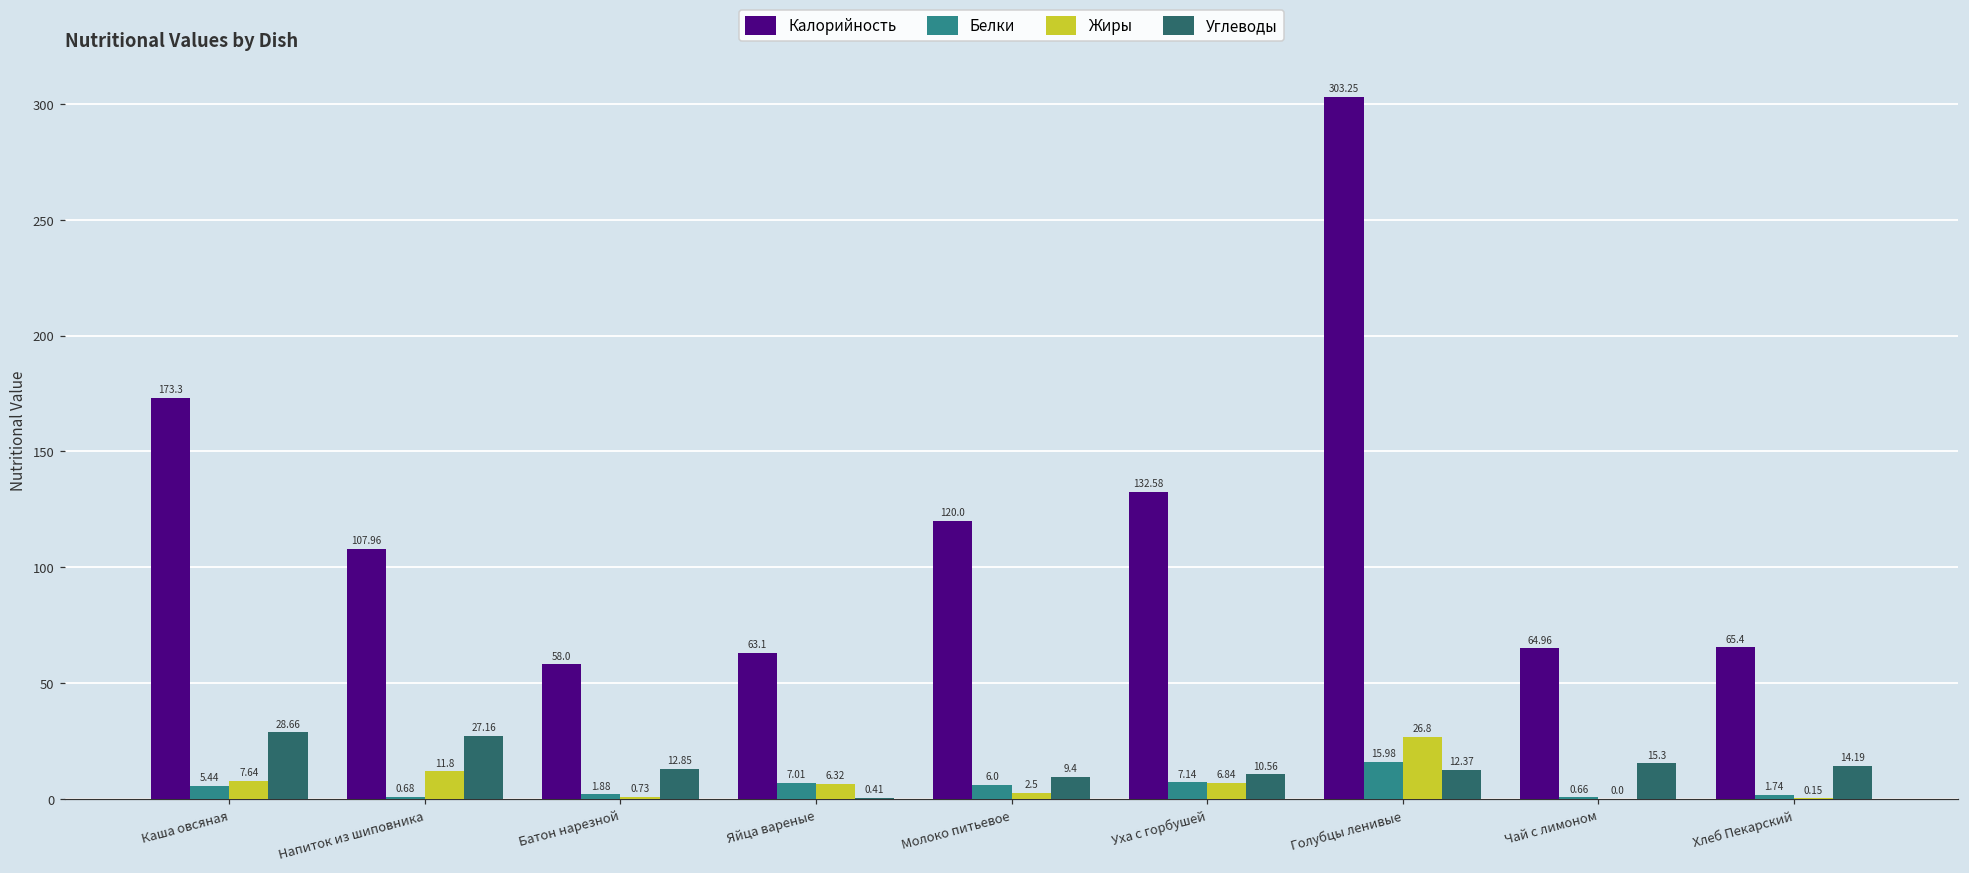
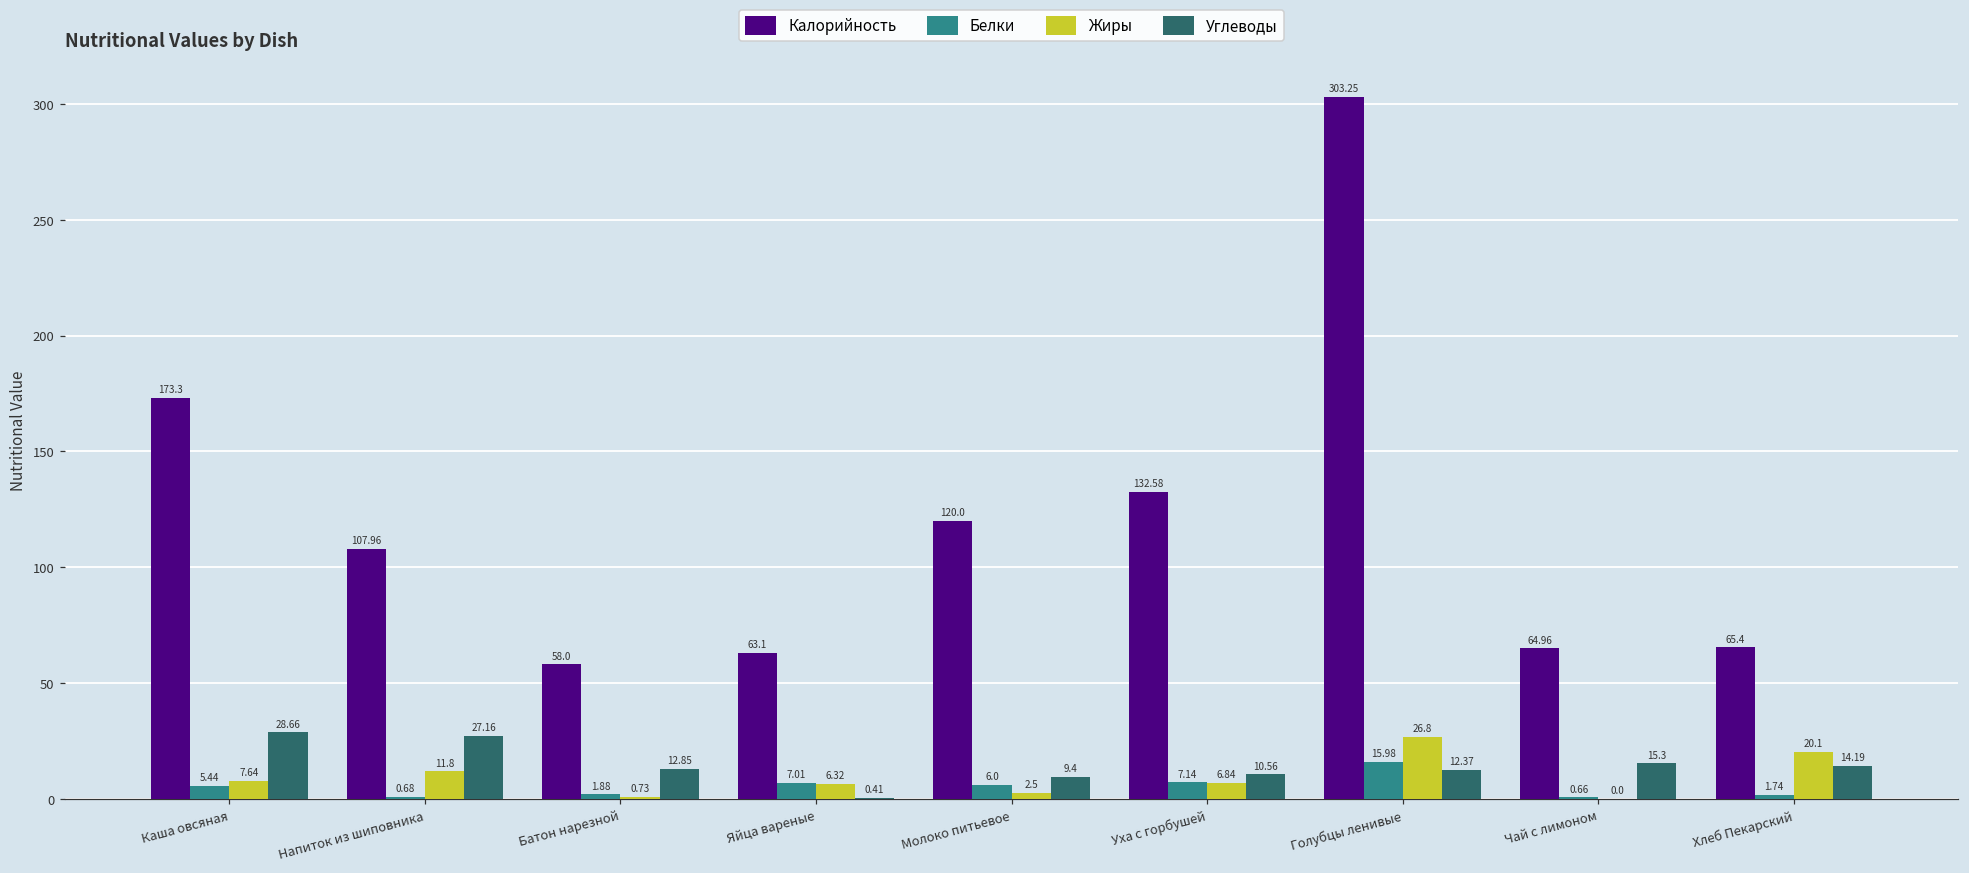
Жиры, Хлеб Пекарский: 0.15 -> 20.1
